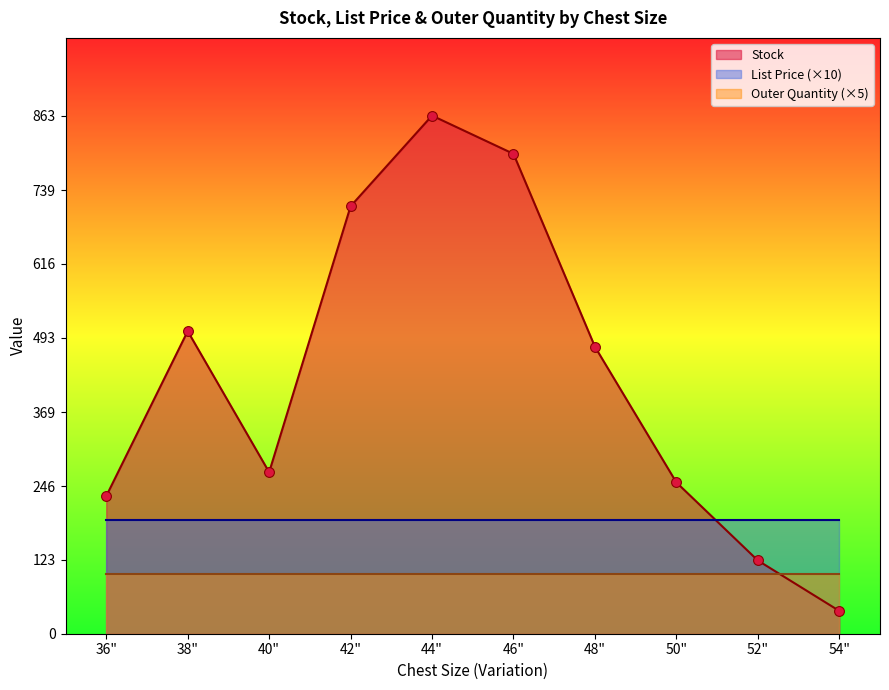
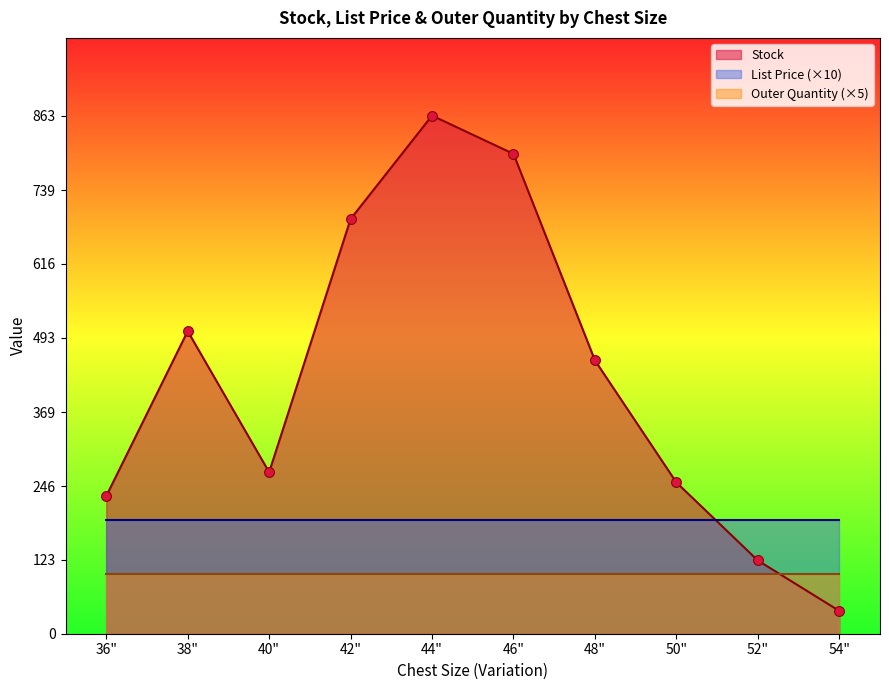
Stock, 42": 710 -> 690
Stock, 48": 480 -> 460
